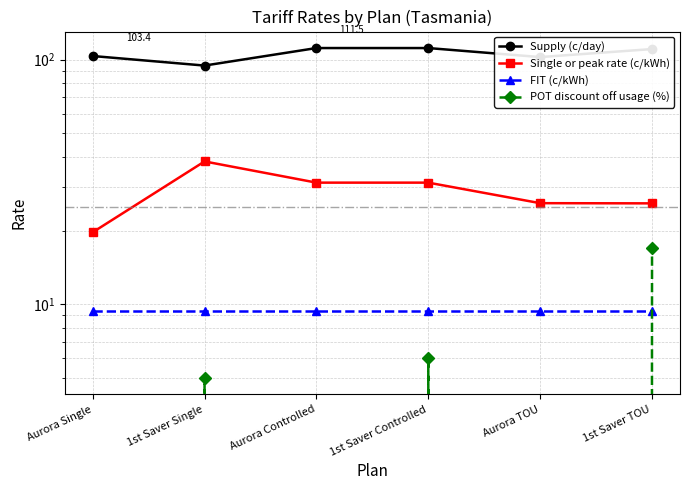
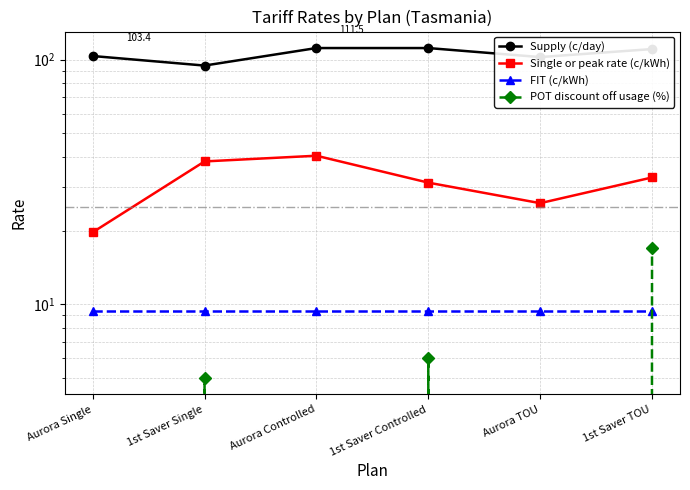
Single or peak rate (c/kWh), Aurora Controlled: 31 -> 40
Single or peak rate (c/kWh), 1st Saver TOU: 26 -> 33
